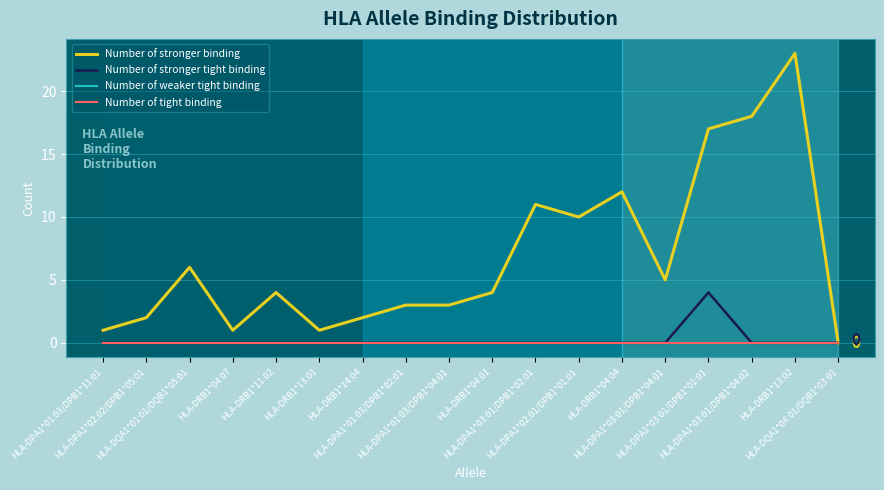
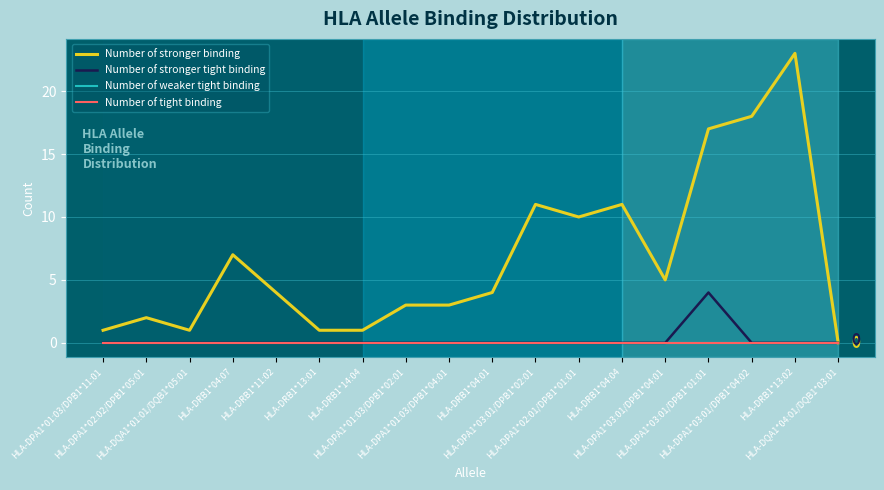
Number of stronger binding, HLA-DQA1*01:01/DQB1*05:01: 6 -> 1
Number of stronger binding, HLA-DRB1*04:07: 1 -> 7
Number of stronger binding, HLA-DRB1*14:04: 2 -> 1
Number of stronger binding, HLA-DRB1*04:04: 12 -> 11
